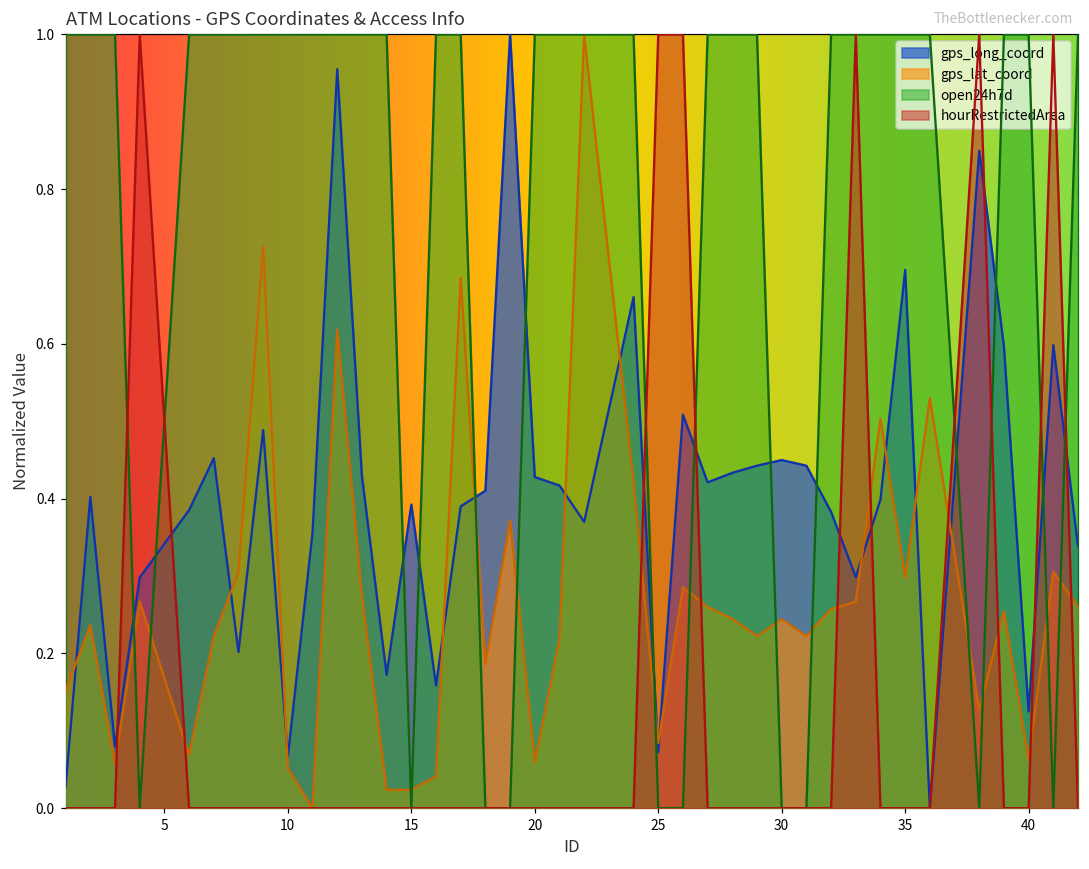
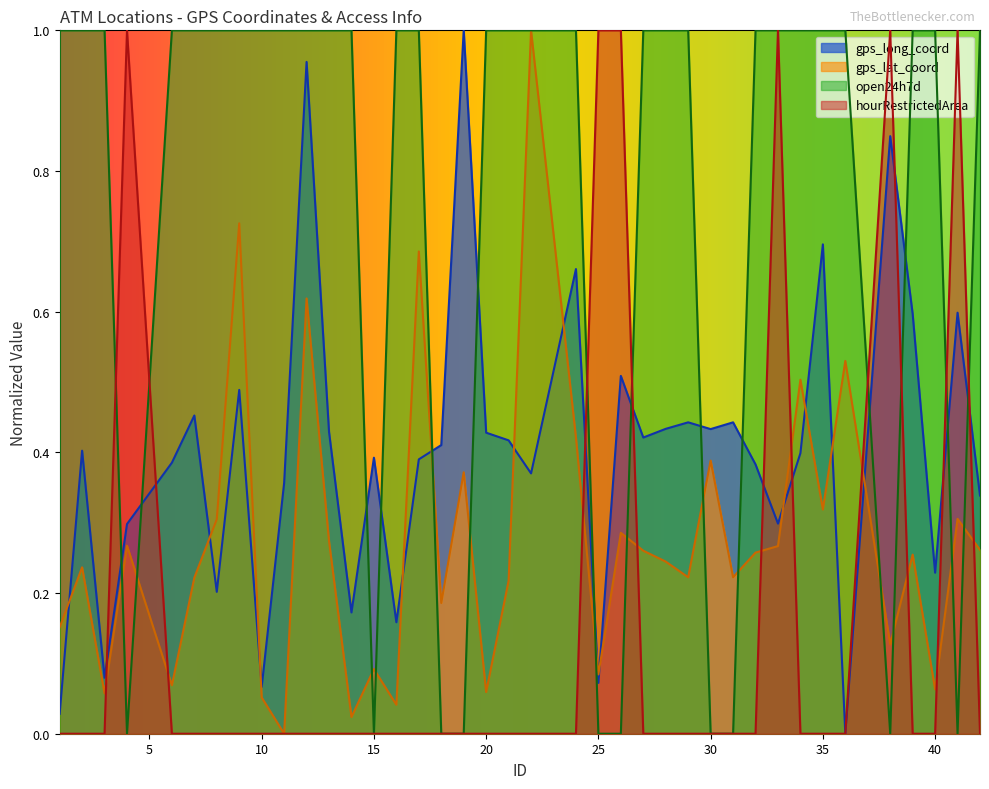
gps_lat_coord, 15: 0.02 -> 0.09
gps_long_coord, 30: 0.45 -> 0.43
gps_lat_coord, 30: 0.24 -> 0.39
gps_lat_coord, 35: 0.30 -> 0.32
gps_long_coord, 40: 0.13 -> 0.23
